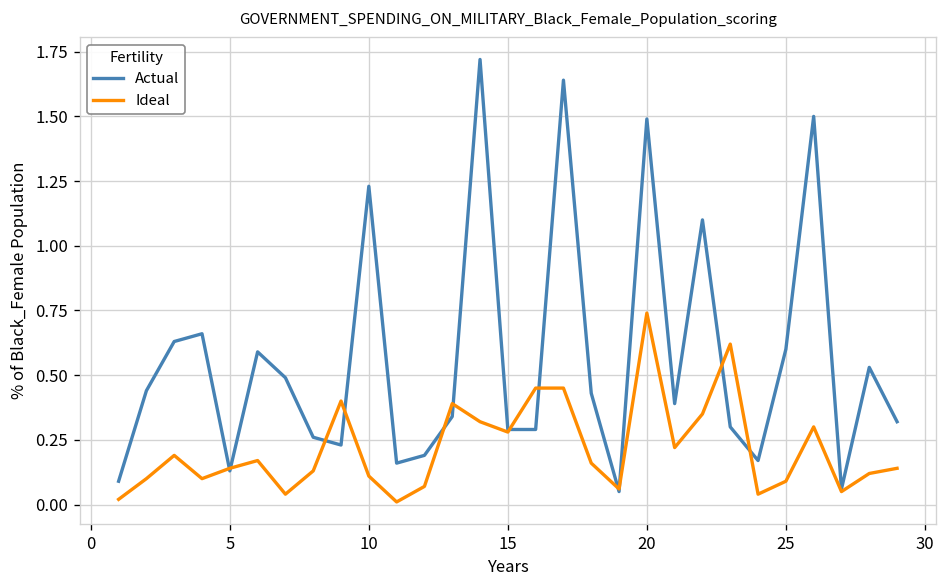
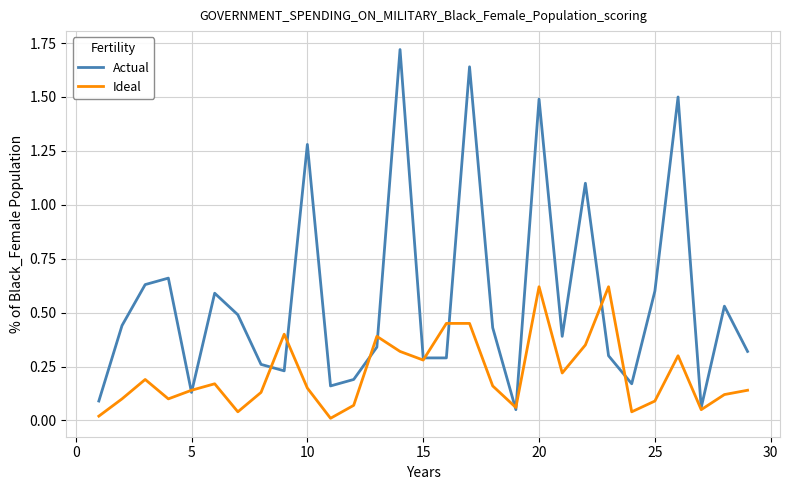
Actual, 10: 1.23 -> 1.28
Ideal, 10: 0.11 -> 0.15
Ideal, 20: 0.74 -> 0.62
